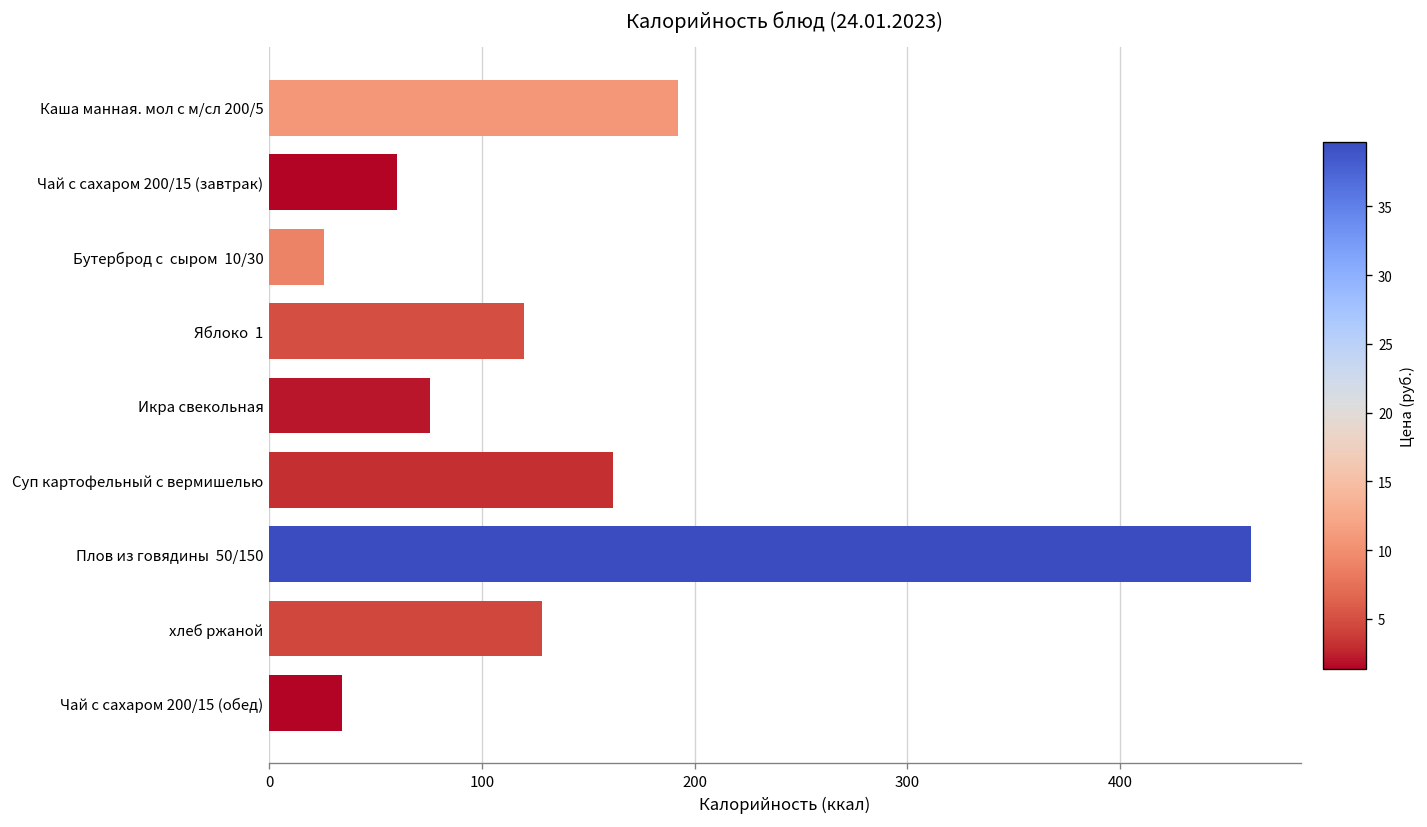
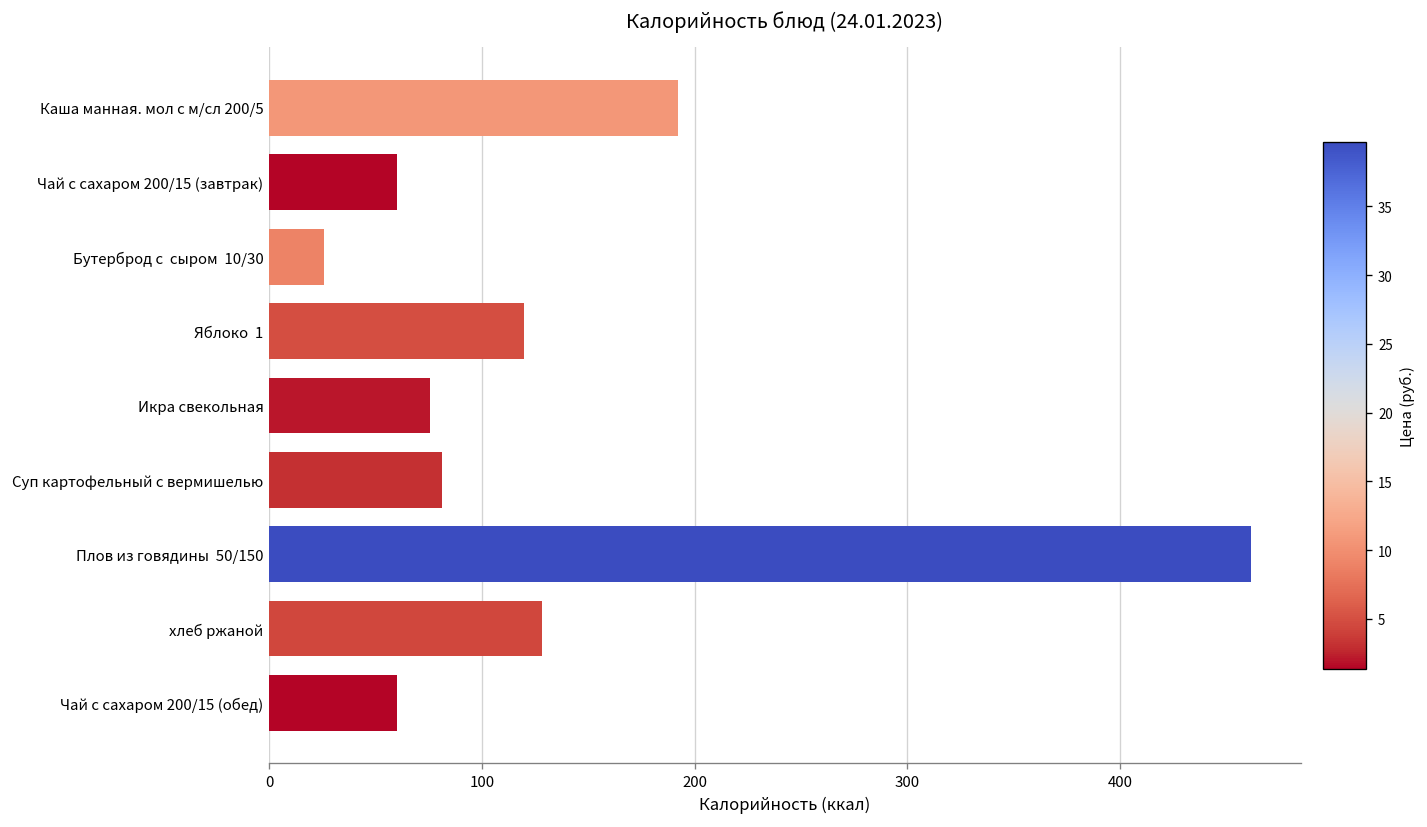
Суп картофельный с вермишелью: 162 -> 81
Чай с сахаром 200/15 (обед): 34 -> 60
